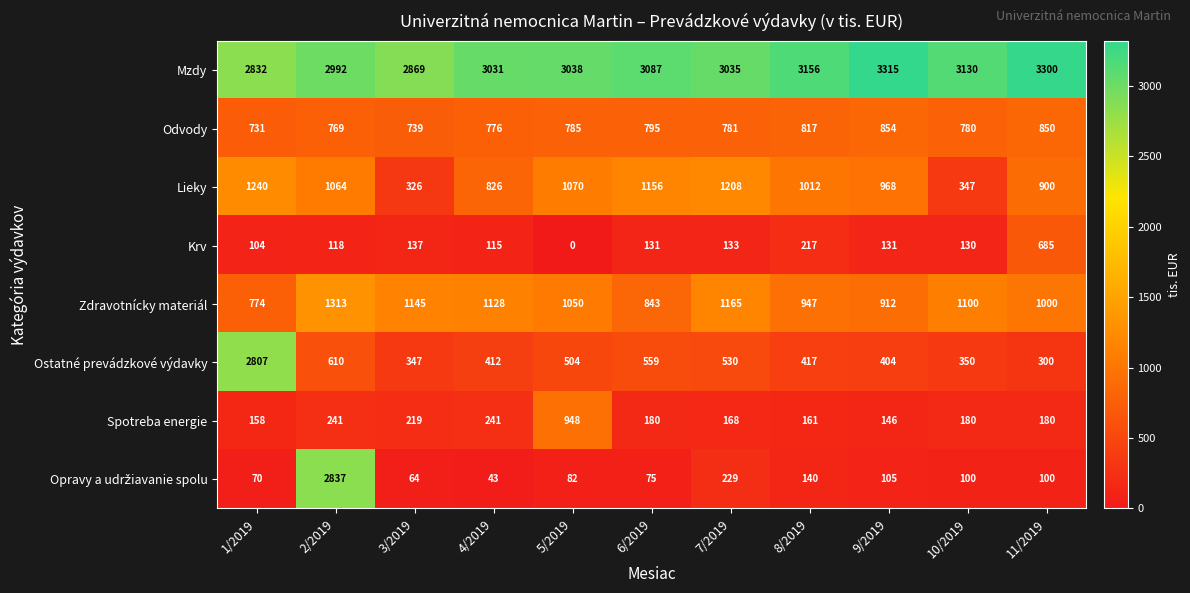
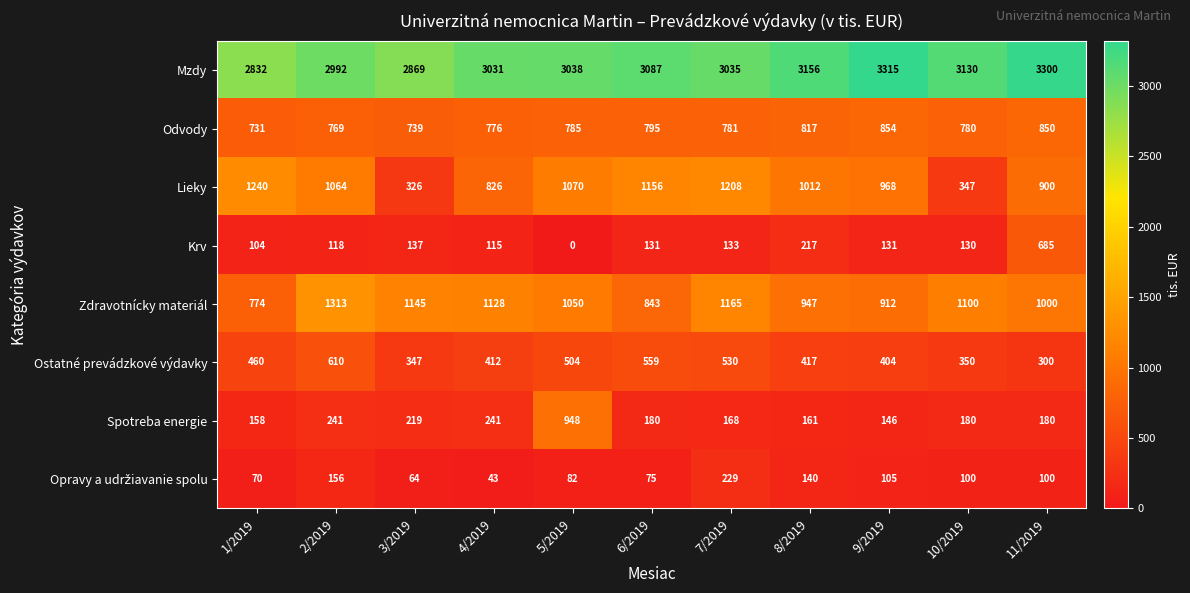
Ostatné prevádzkové výdavky, 1/2019: 2807 -> 460
Opravy a udržiavanie spolu, 2/2019: 2837 -> 156
